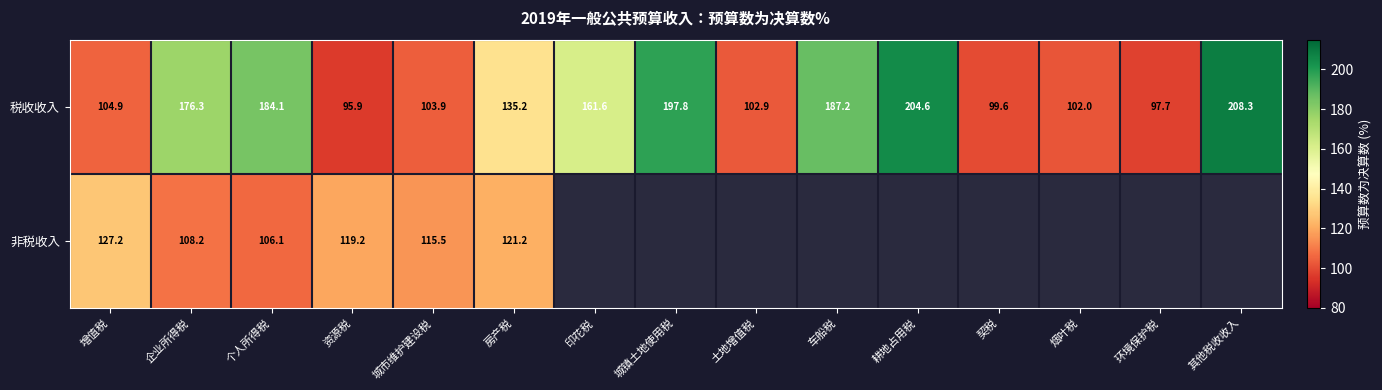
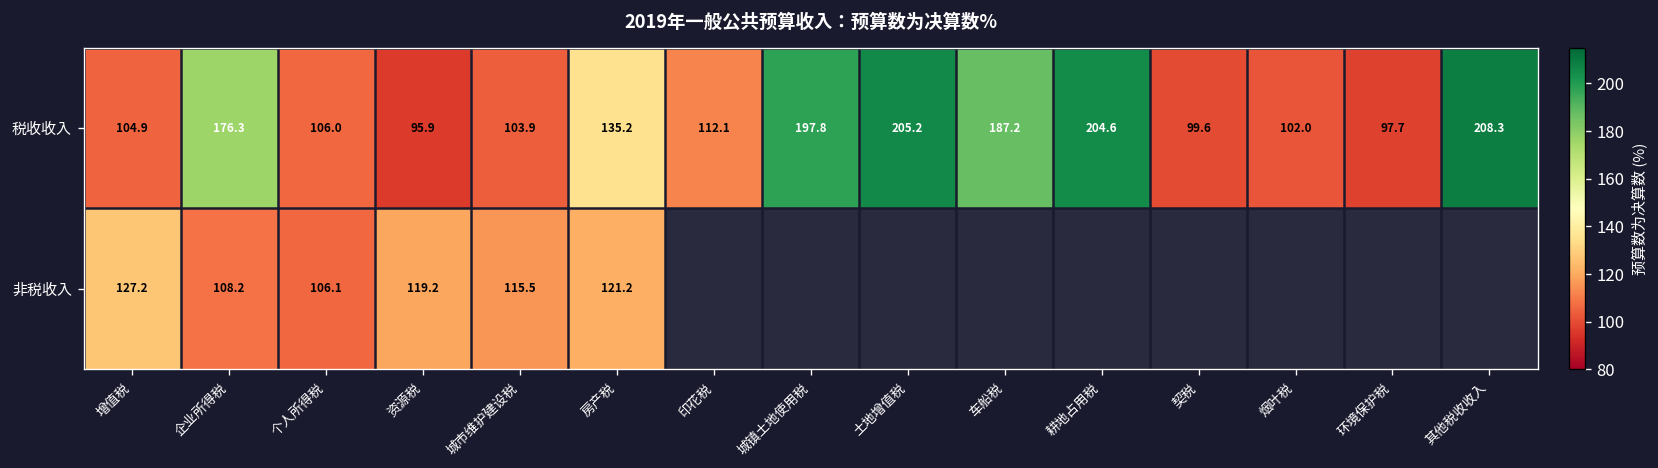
税收收入, 个人所得税: 184.1 -> 106.0
税收收入, 印花税: 161.6 -> 112.1
税收收入, 土地增值税: 102.9 -> 205.2
